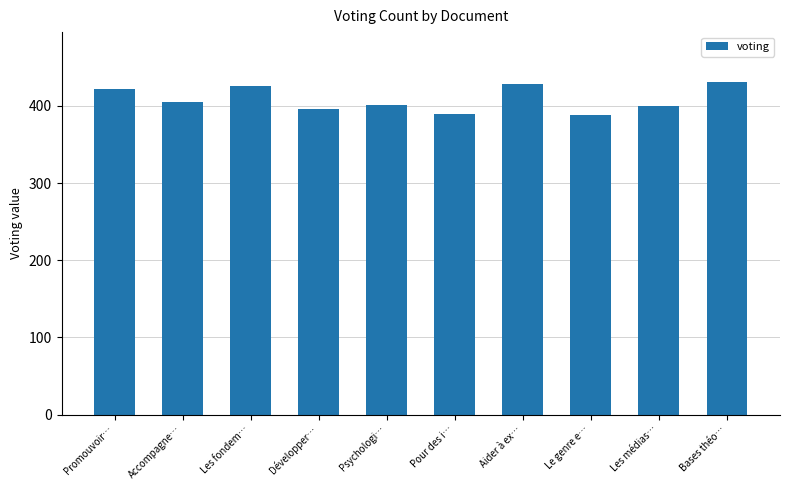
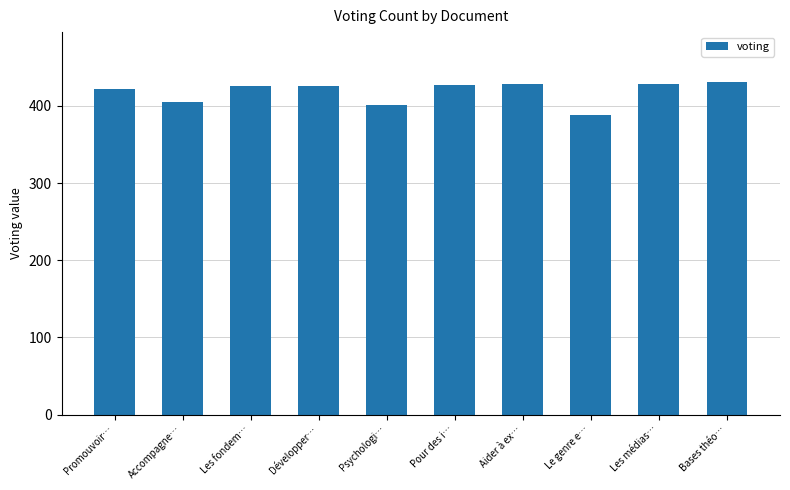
Développer…: 400 -> 430
Pour des i…: 390 -> 430
Les médias…: 400 -> 430
